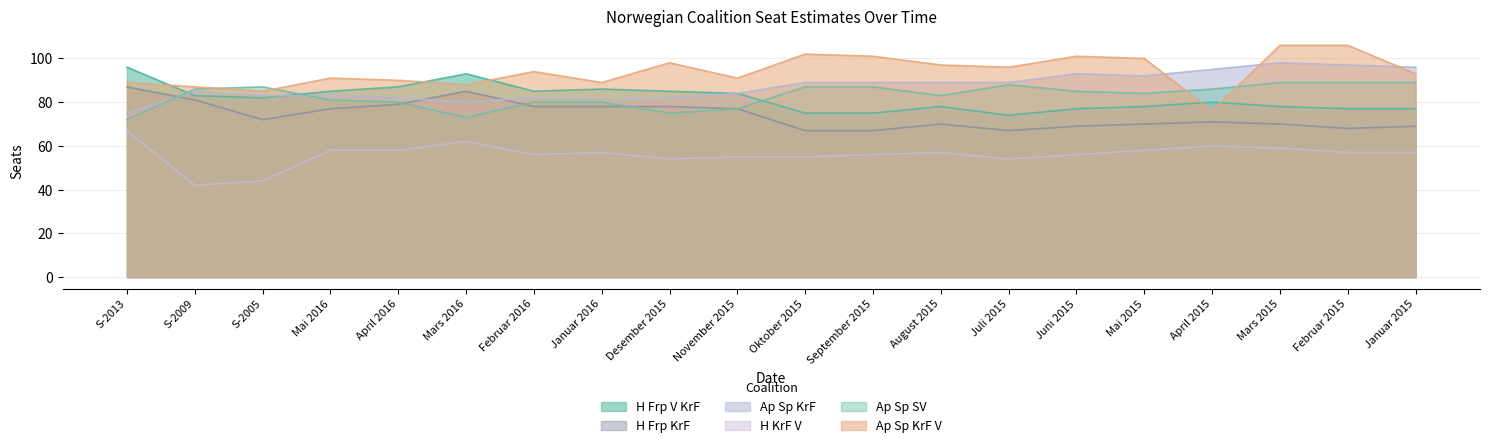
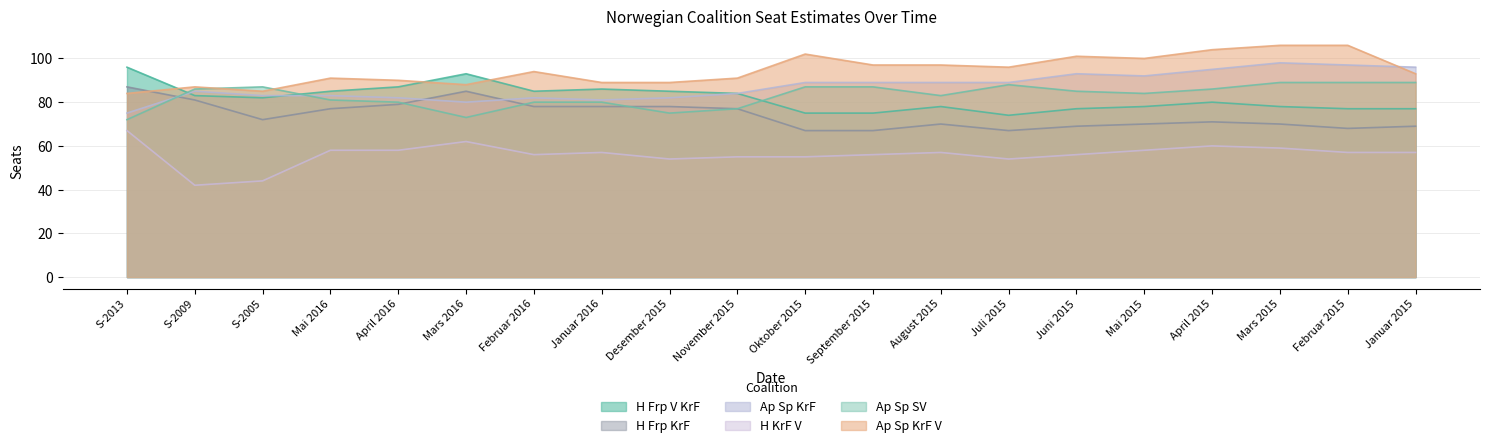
Ap Sp KrF V, S-2013: 89 -> 84
Ap Sp KrF V, Desember 2015: 98 -> 89
Ap Sp KrF V, September 2015: 101 -> 97
Ap Sp KrF V, April 2015: 76 -> 104
